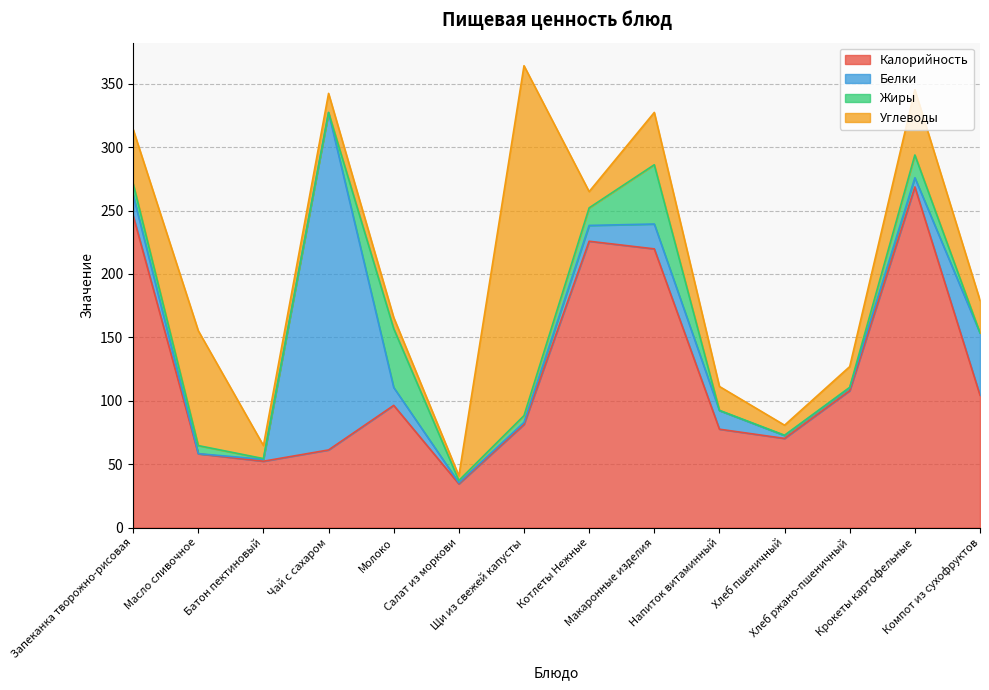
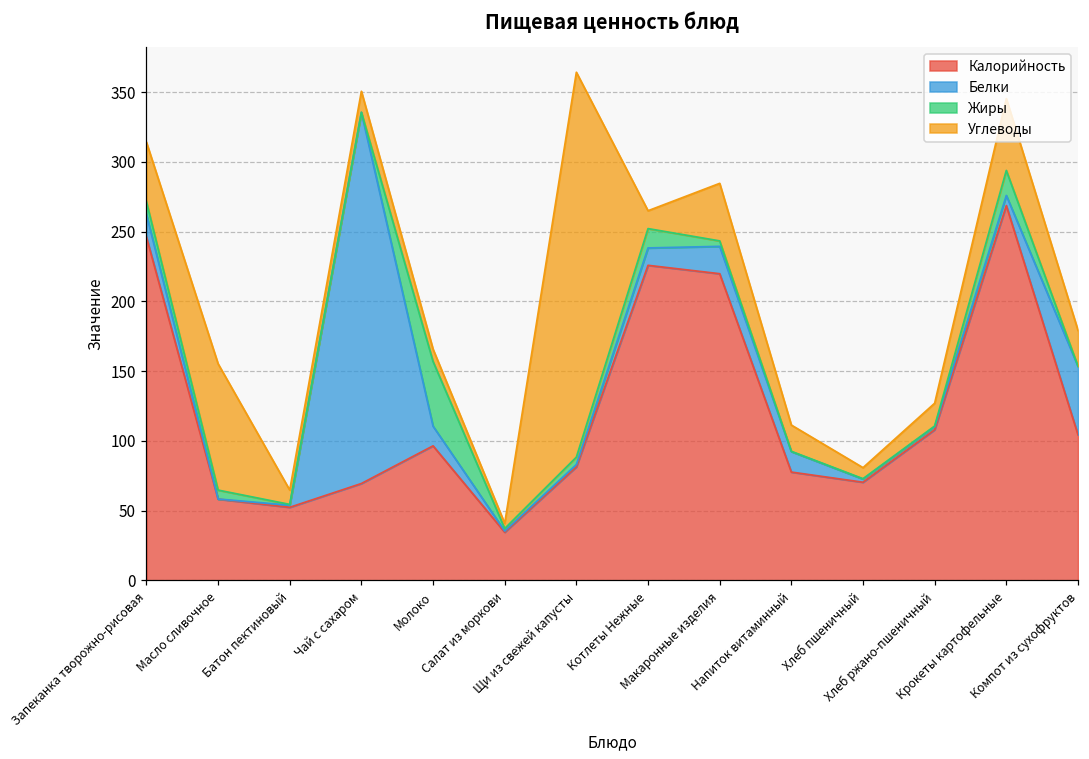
Калорийность, Чай с сахаром: 61 -> 69
Жиры, Макаронные изделия: 47 -> 4
